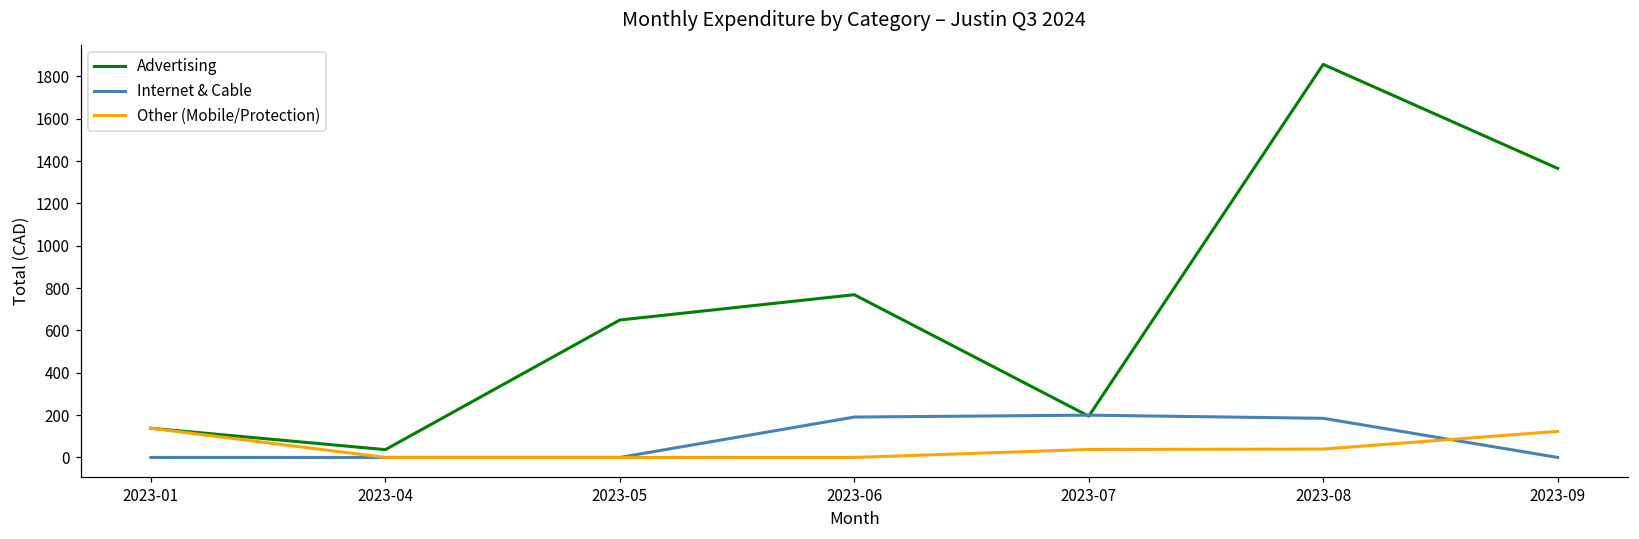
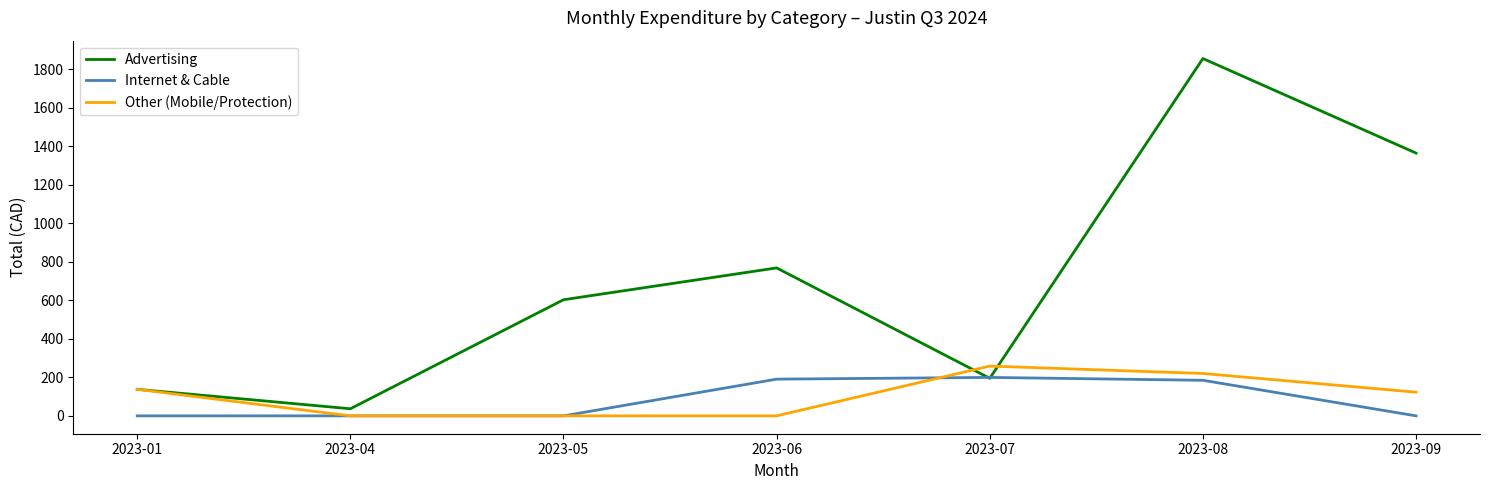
Advertising, 2023-05: 650 -> 600
Other (Mobile/Protection), 2023-07: 40 -> 260
Other (Mobile/Protection), 2023-08: 40 -> 220
